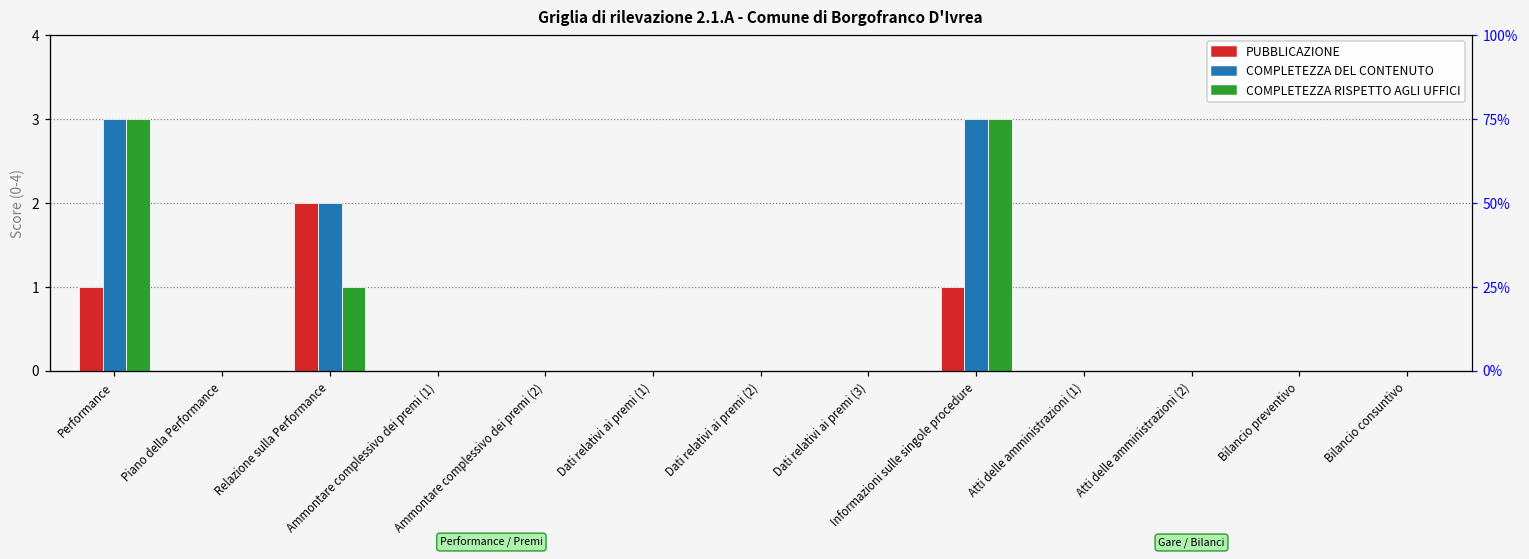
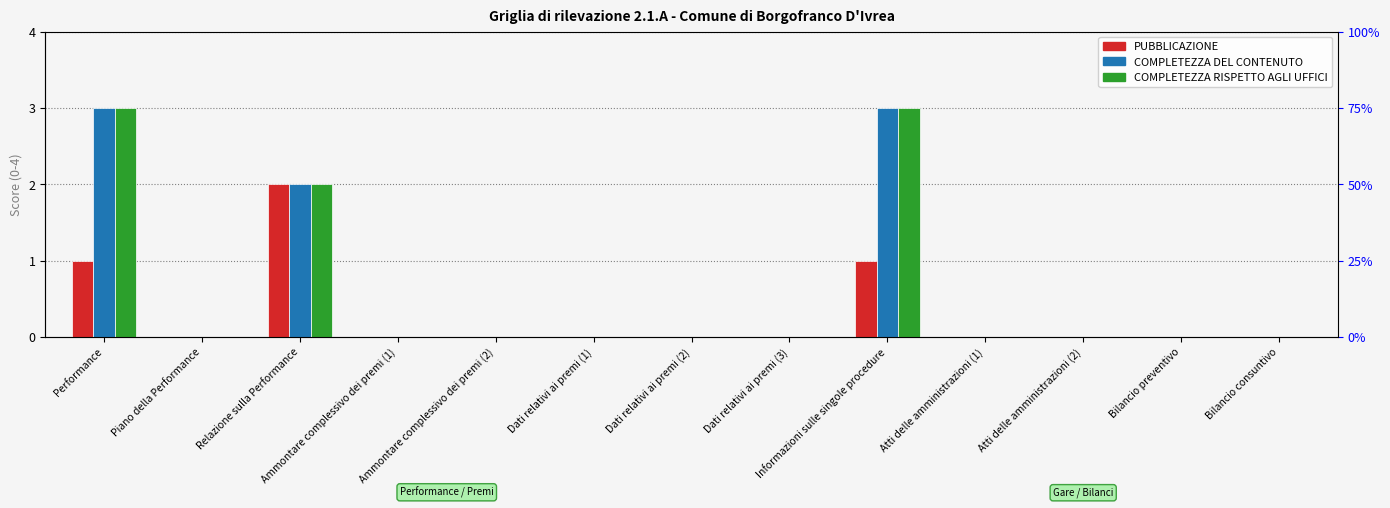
COMPLETEZZA RISPETTO AGLI UFFICI, Relazione sulla Performance: 1 -> 2
